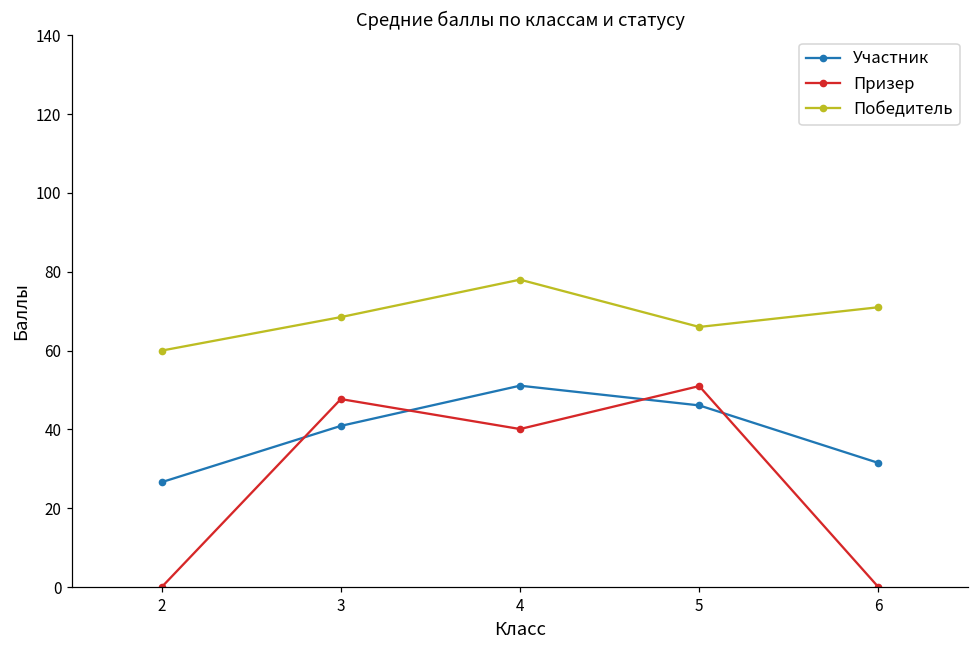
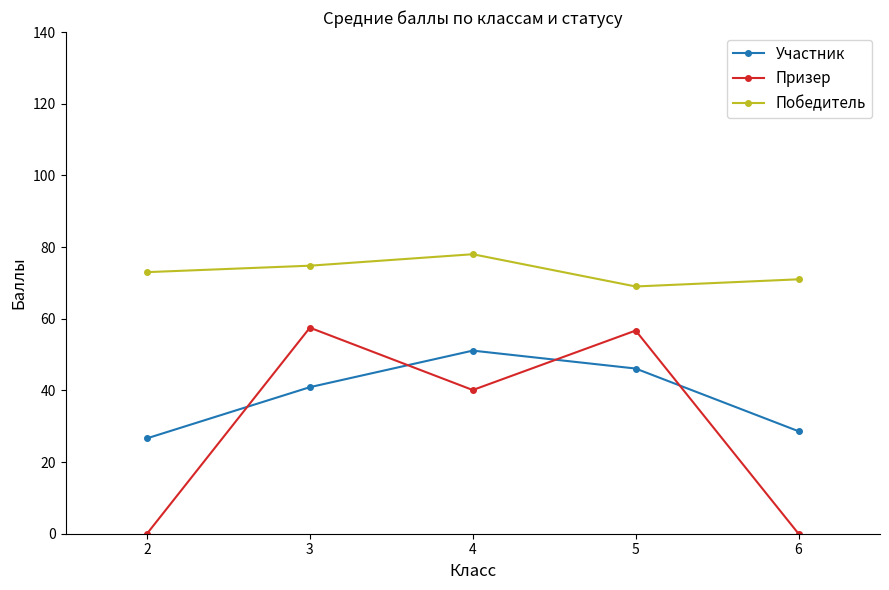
Победитель, 2: 60 -> 73
Призер, 3: 48 -> 58
Победитель, 3: 69 -> 75
Призер, 5: 51 -> 57
Победитель, 5: 66 -> 69
Участник, 6: 32 -> 29
